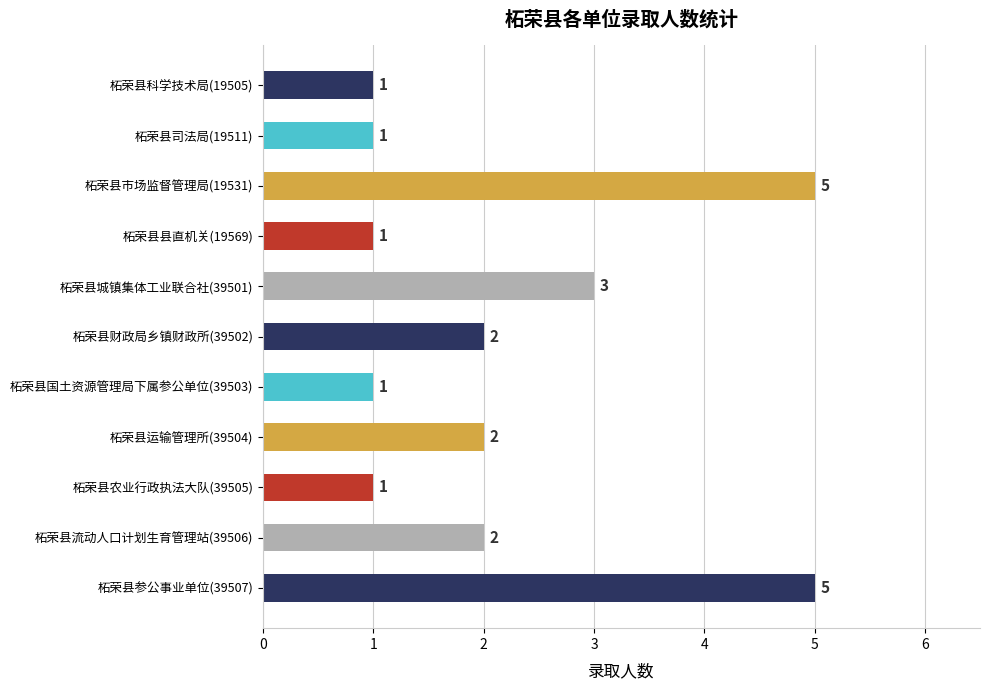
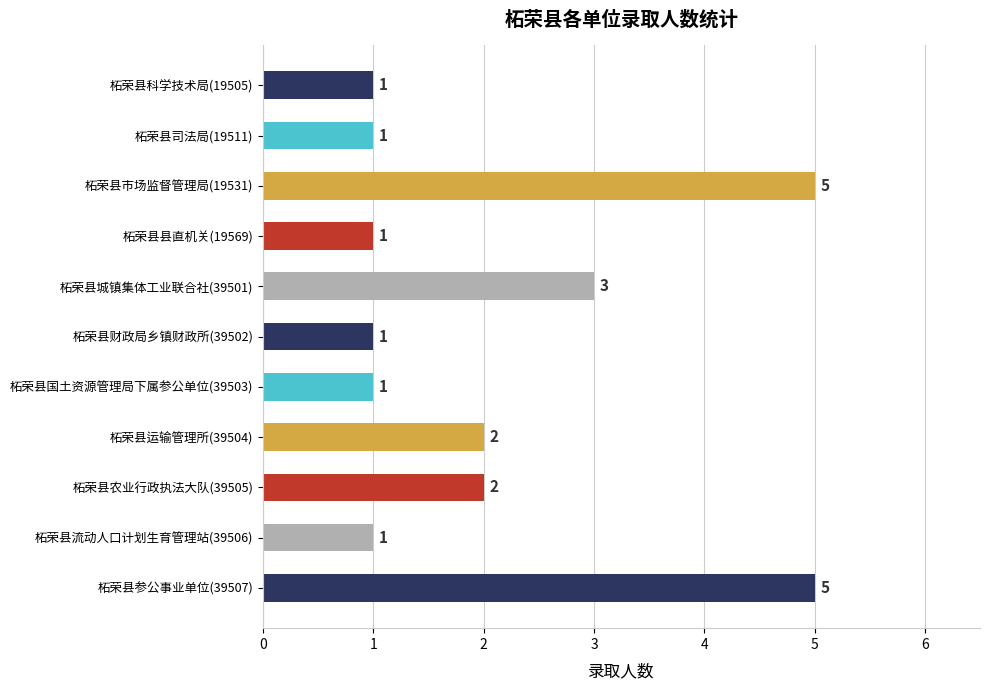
柘荣县财政局乡镇财政所(39502): 2 -> 1
柘荣县农业行政执法大队(39505): 1 -> 2
柘荣县流动人口计划生育管理站(39506): 2 -> 1
